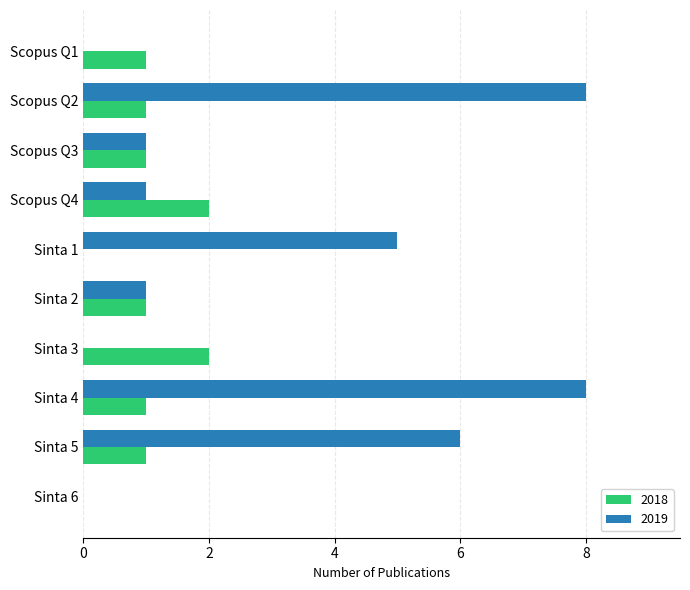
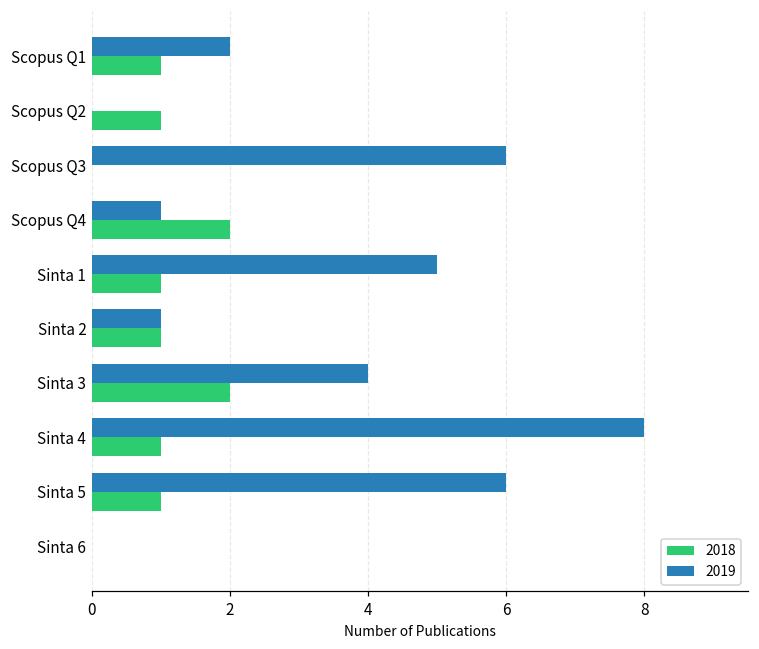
2019, Scopus Q1: 0 -> 2
2019, Scopus Q2: 8 -> 0
2019, Scopus Q3: 1 -> 6
2018, Scopus Q3: 1 -> 0
2018, Sinta 1: 0 -> 1
2019, Sinta 3: 0 -> 4
